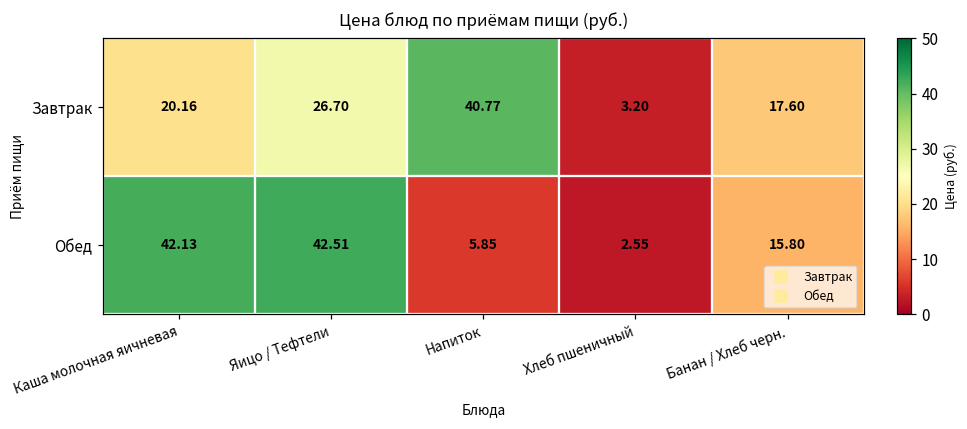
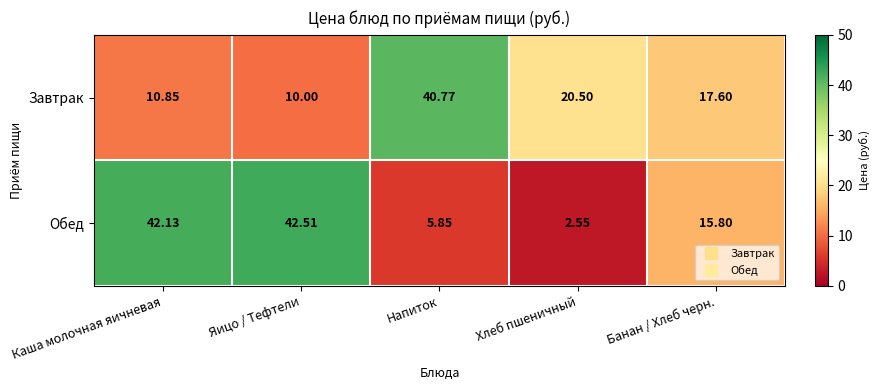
Завтрак, Каша молочная яичневая: 20.16 -> 10.85
Завтрак, Яицо / Тефтели: 26.70 -> 10.00
Завтрак, Хлеб пшеничный: 3.20 -> 20.50
